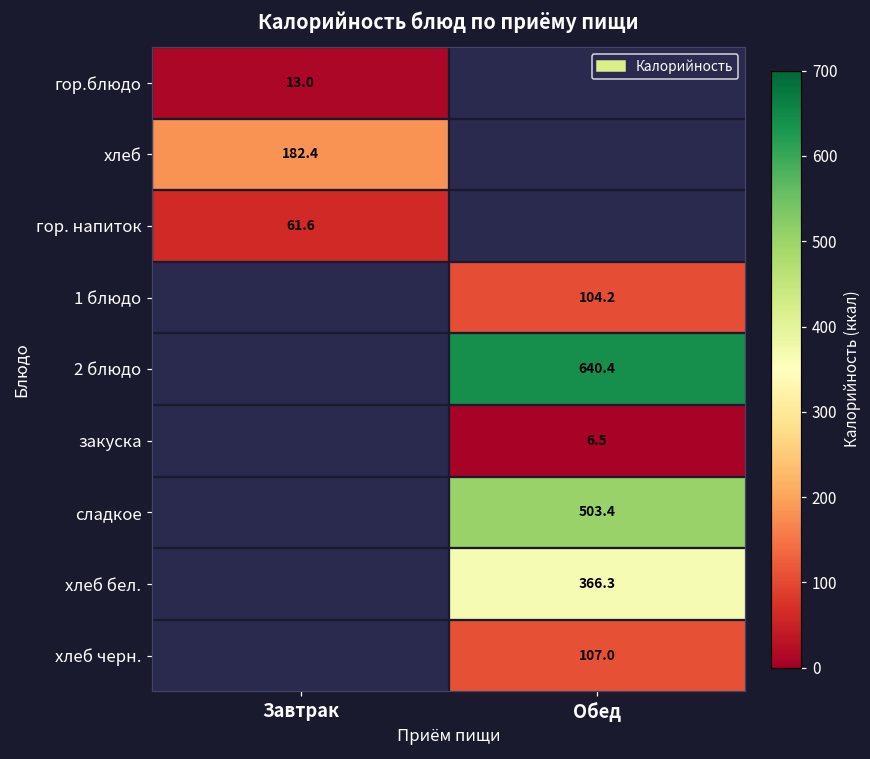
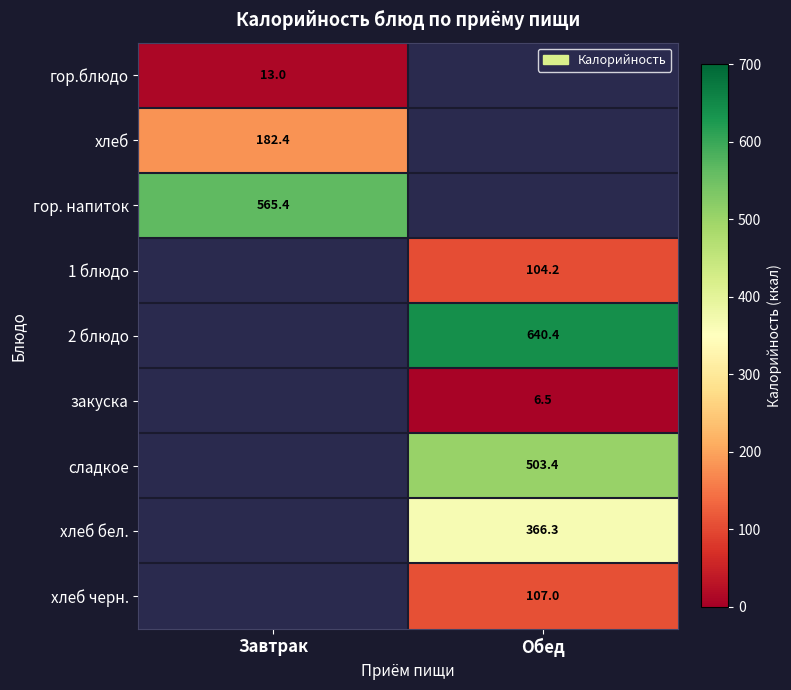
гор. напиток, Завтрак: 61.6 -> 565.4
